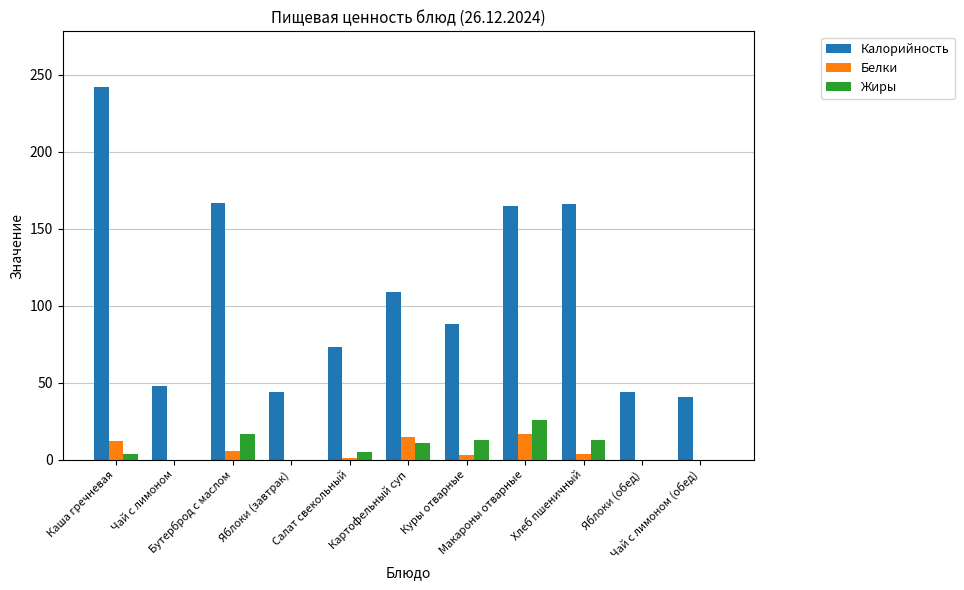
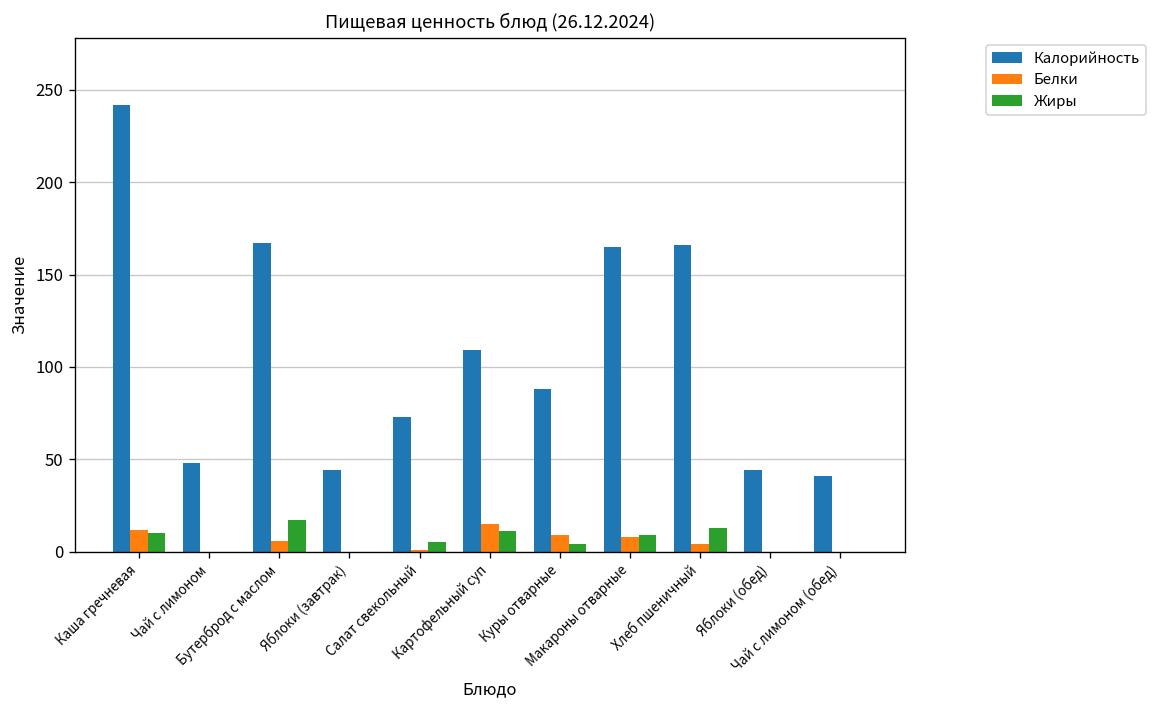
Жиры, Каша гречневая: 4 -> 10
Белки, Куры отварные: 3 -> 9
Жиры, Куры отварные: 13 -> 4
Белки, Макароны отварные: 17 -> 8
Жиры, Макароны отварные: 26 -> 9
